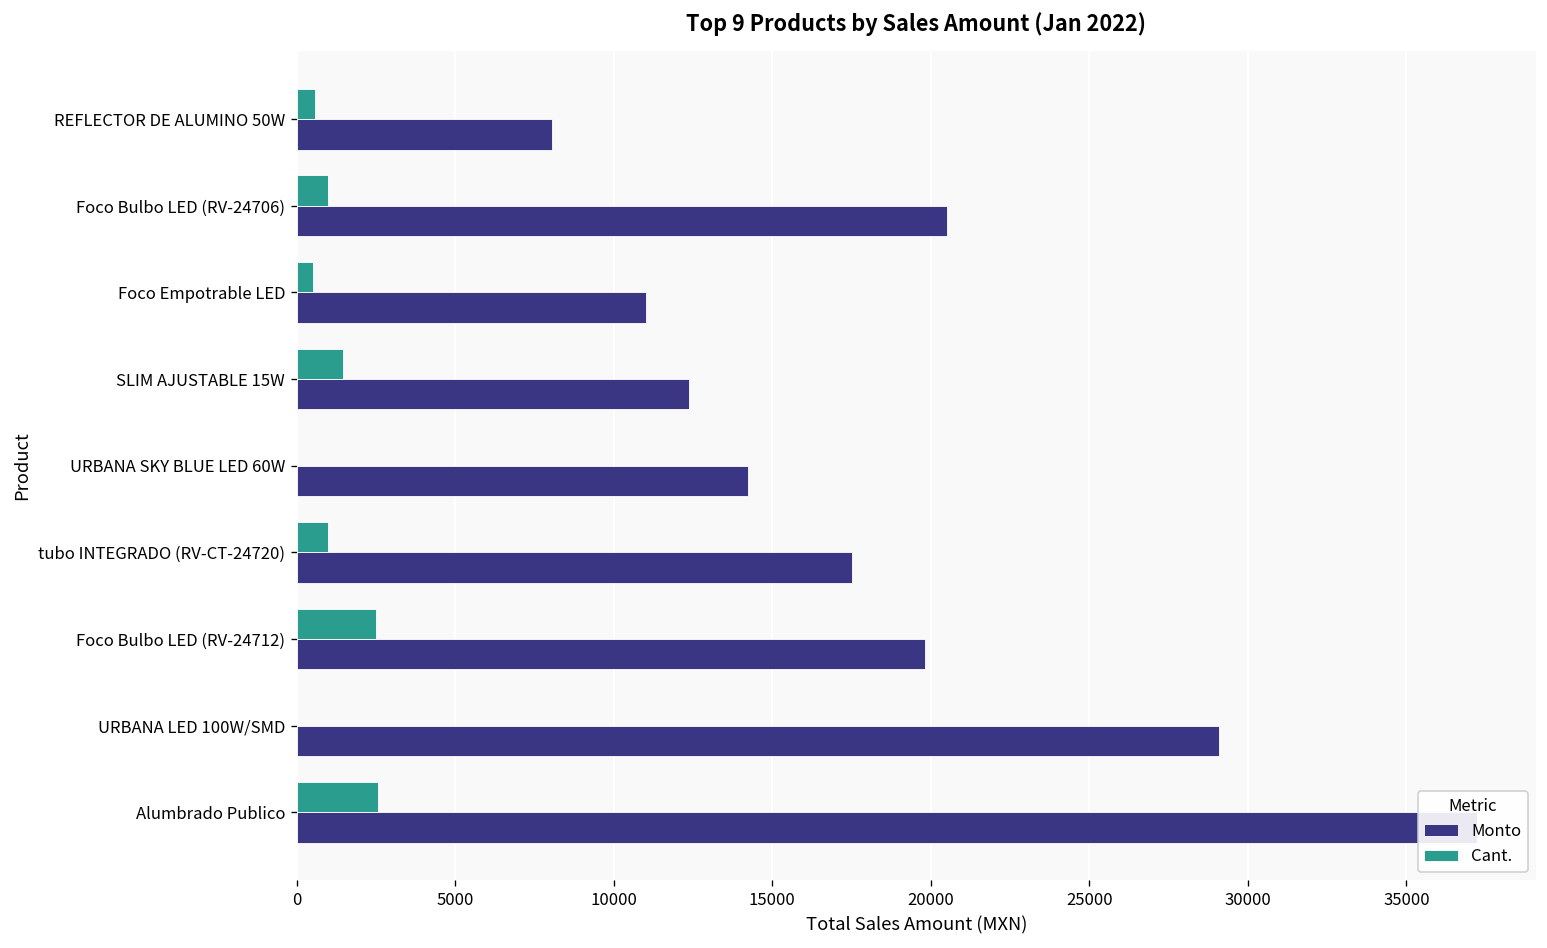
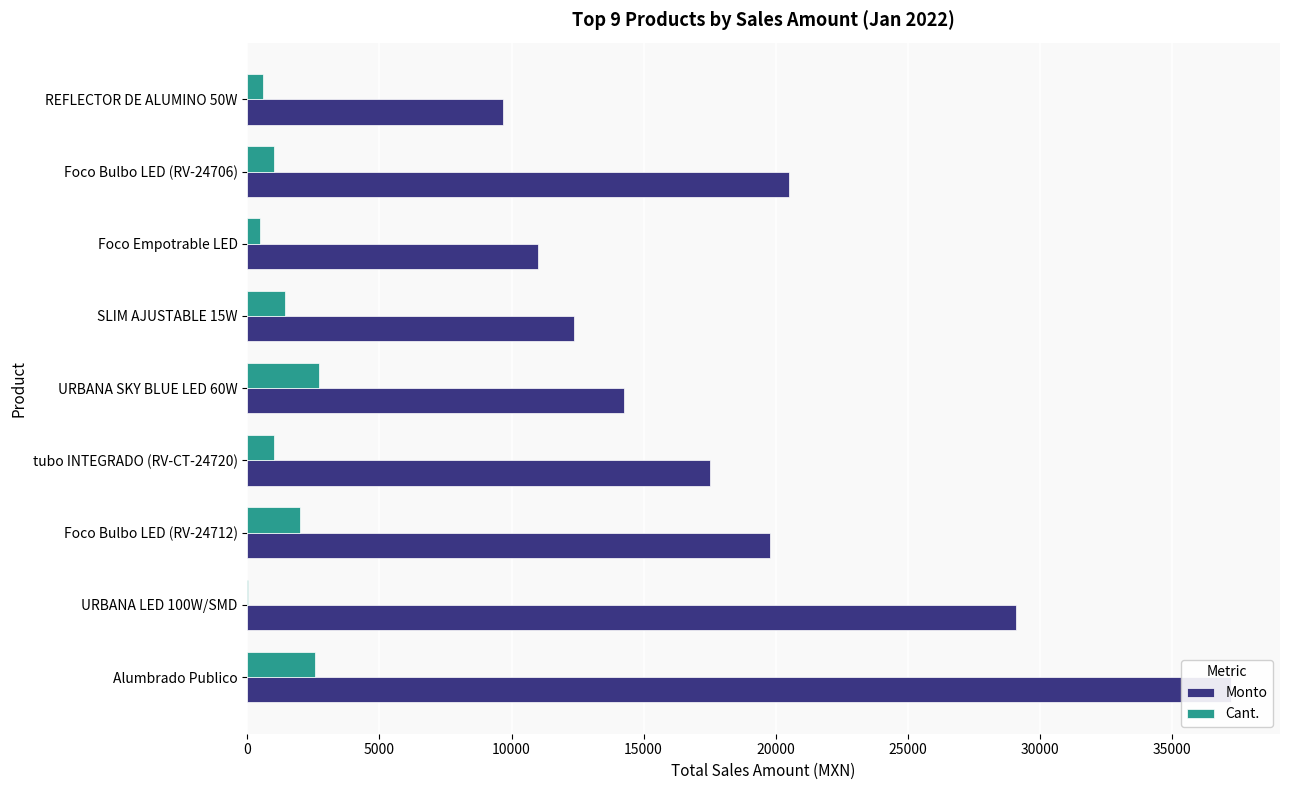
Monto, REFLECTOR DE ALUMINO 50W: 8100 -> 9700
Cant., URBANA SKY BLUE LED 60W: 0 -> 2700
Cant., Foco Bulbo LED (RV-24712): 2500 -> 2000
